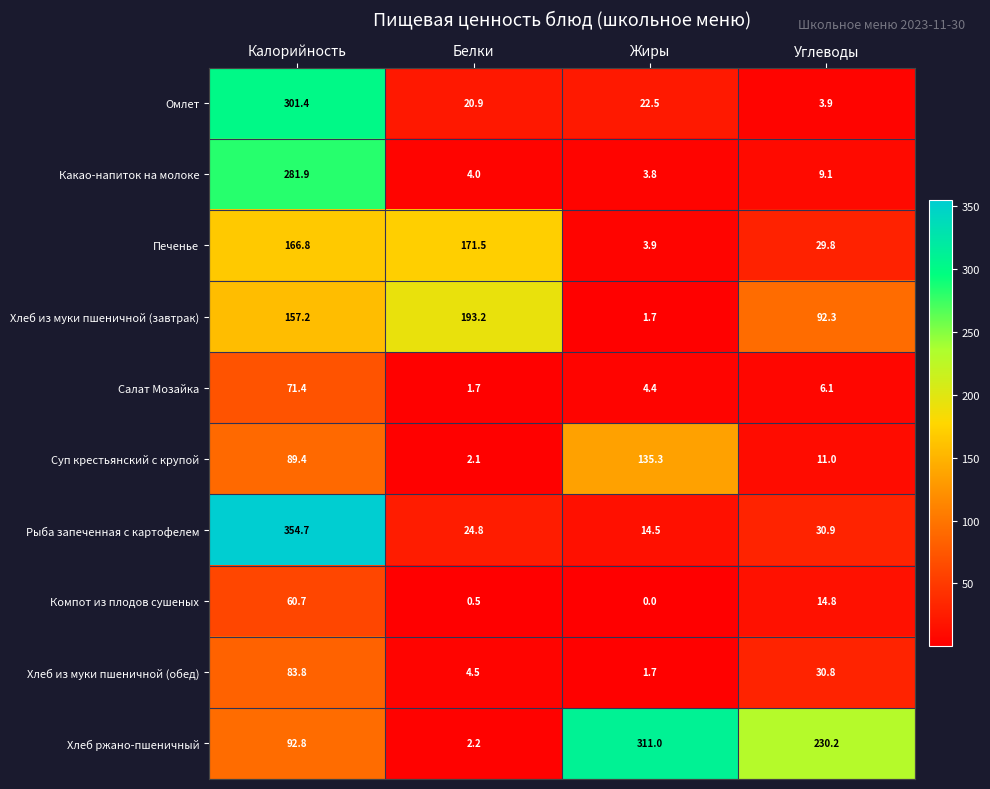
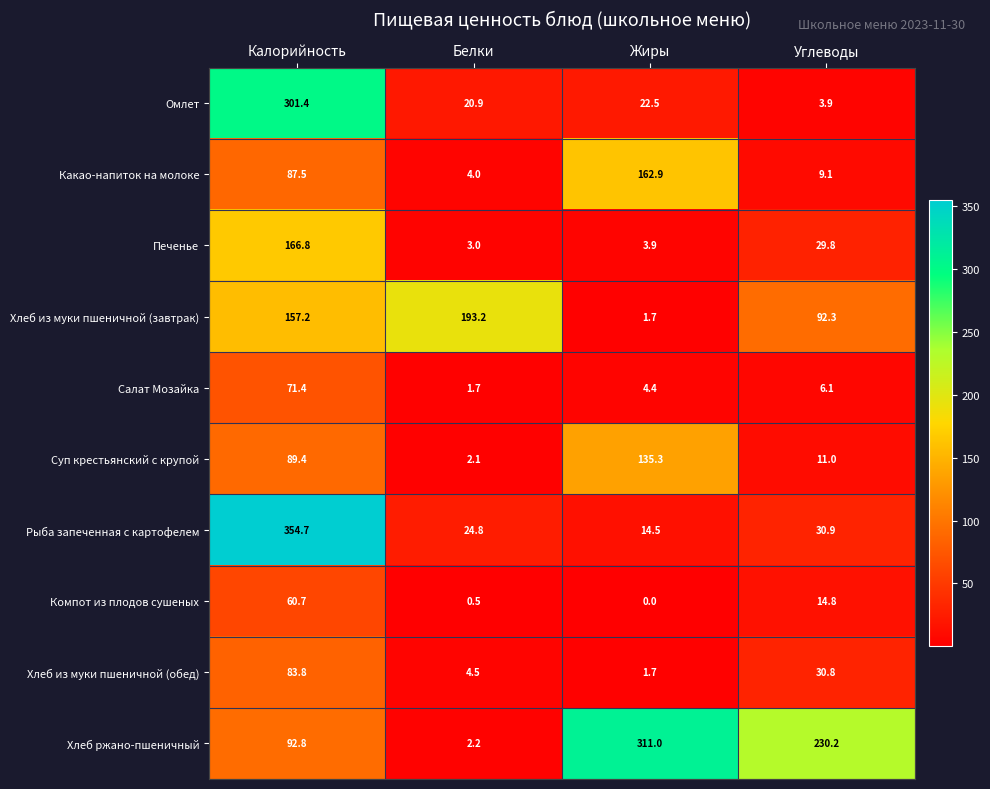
Какао-напиток на молоке, Калорийность: 281.9 -> 87.5
Какао-напиток на молоке, Жиры: 3.8 -> 162.9
Печенье, Белки: 171.5 -> 3.0
